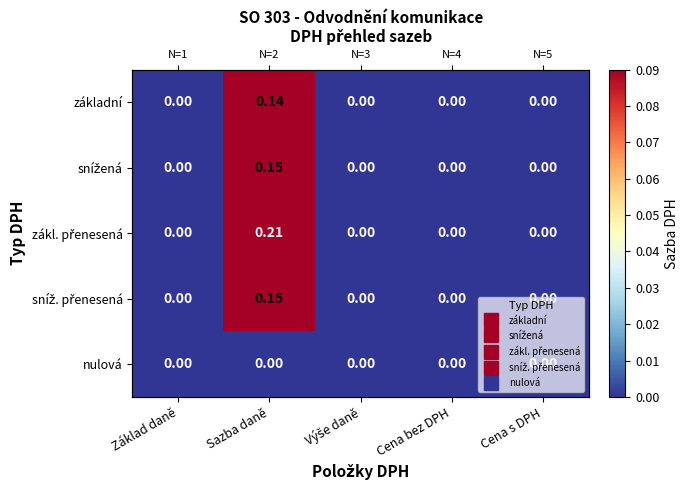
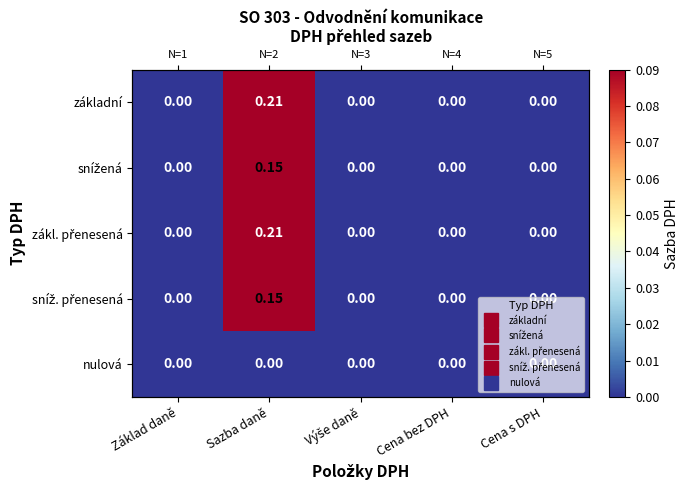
základní, Sazba daně: 0.14 -> 0.21
